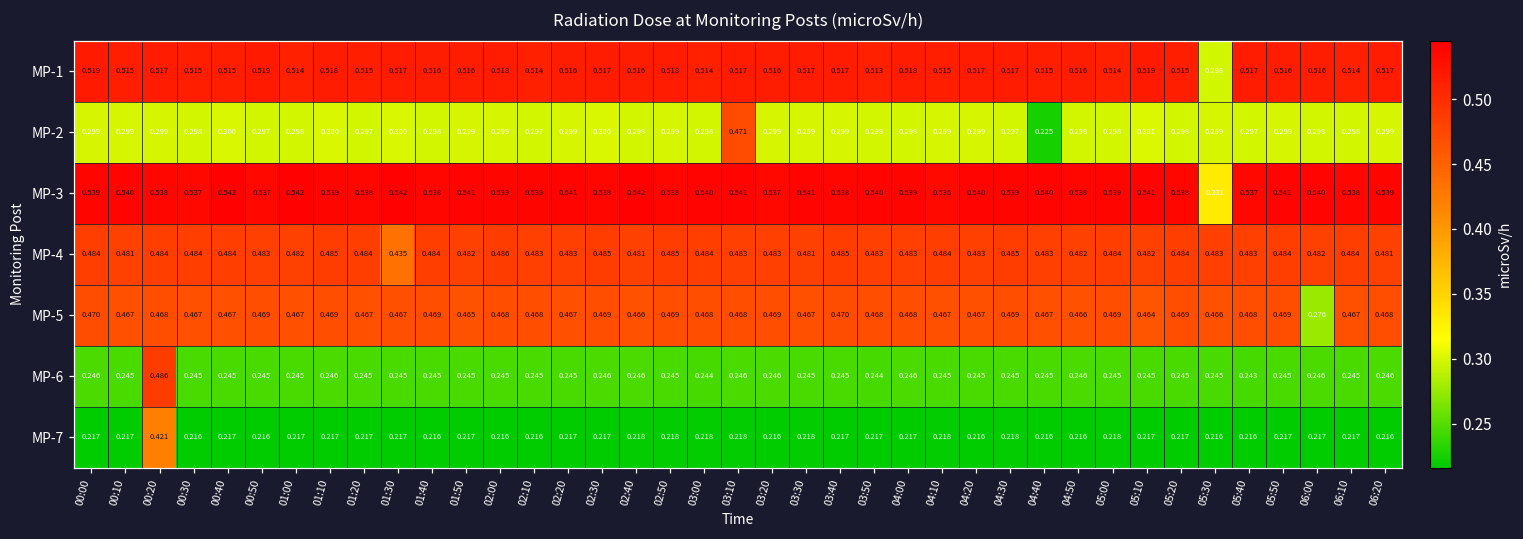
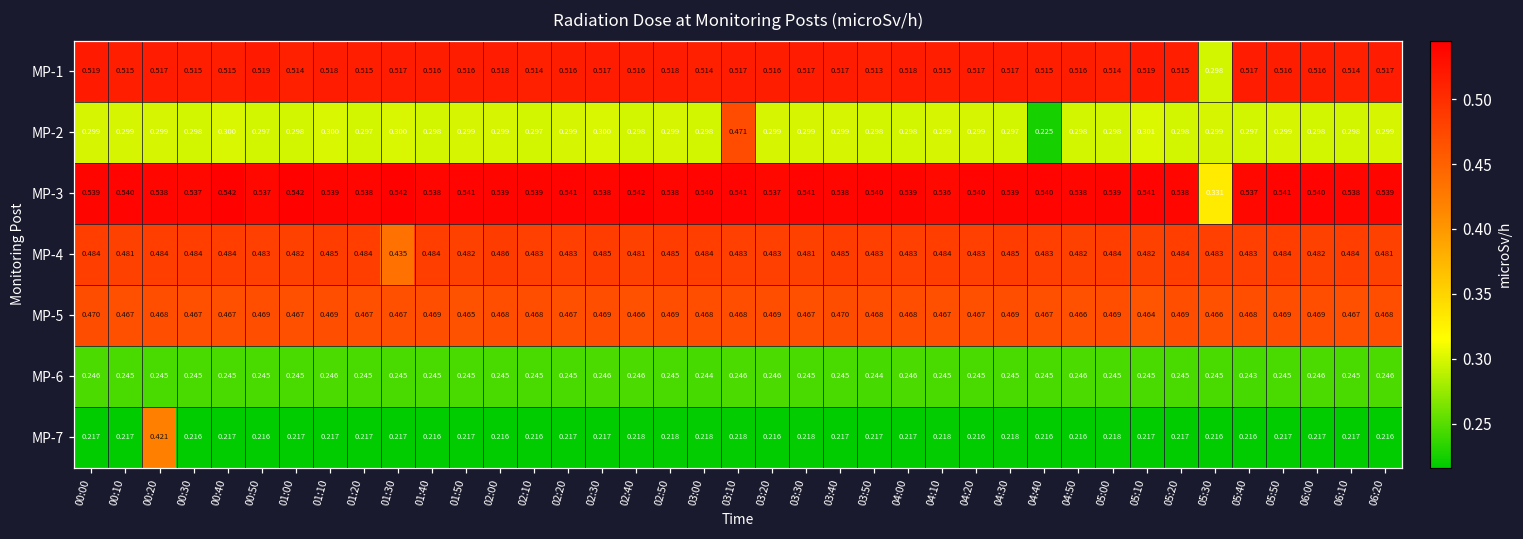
MP-5, 06:00: 0.276 -> 0.469
MP-6, 00:20: 0.486 -> 0.245
